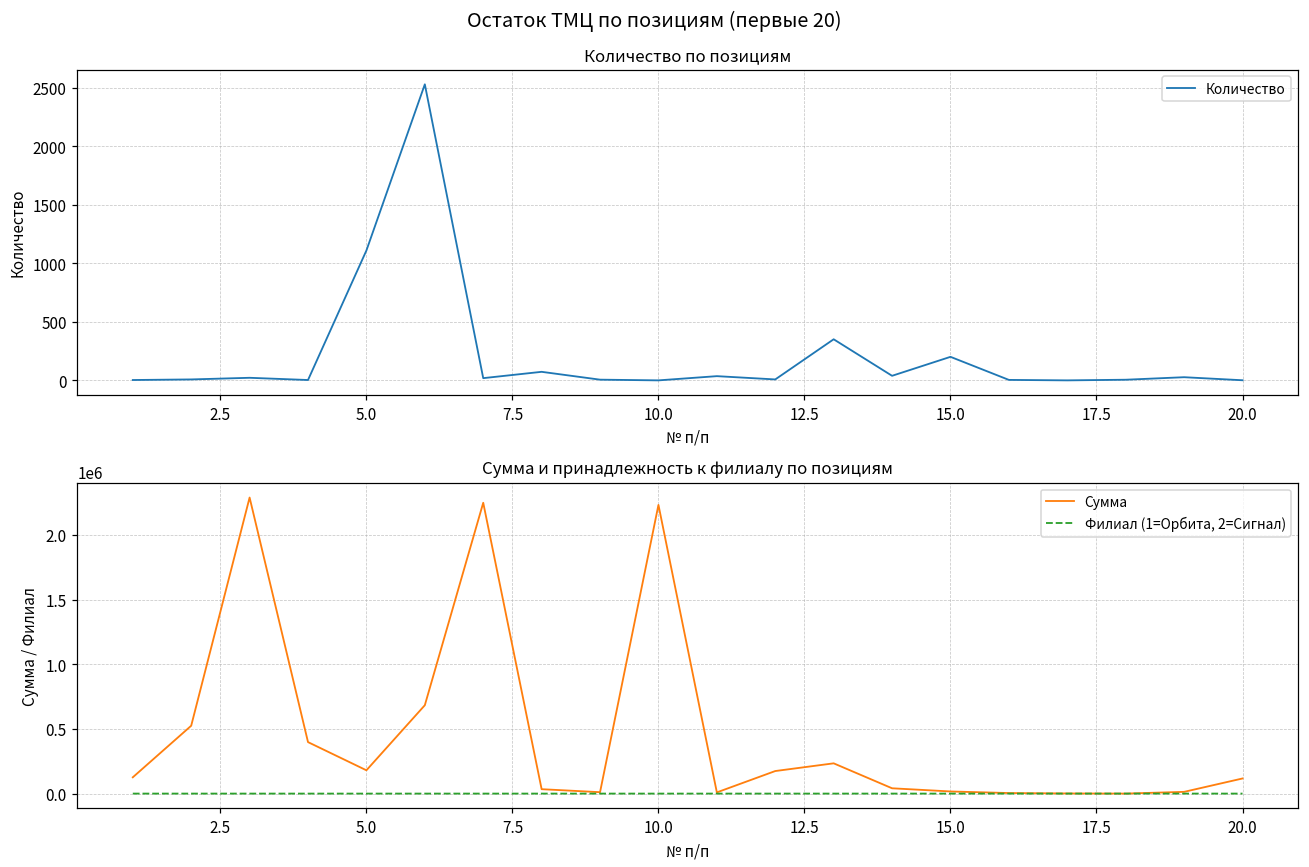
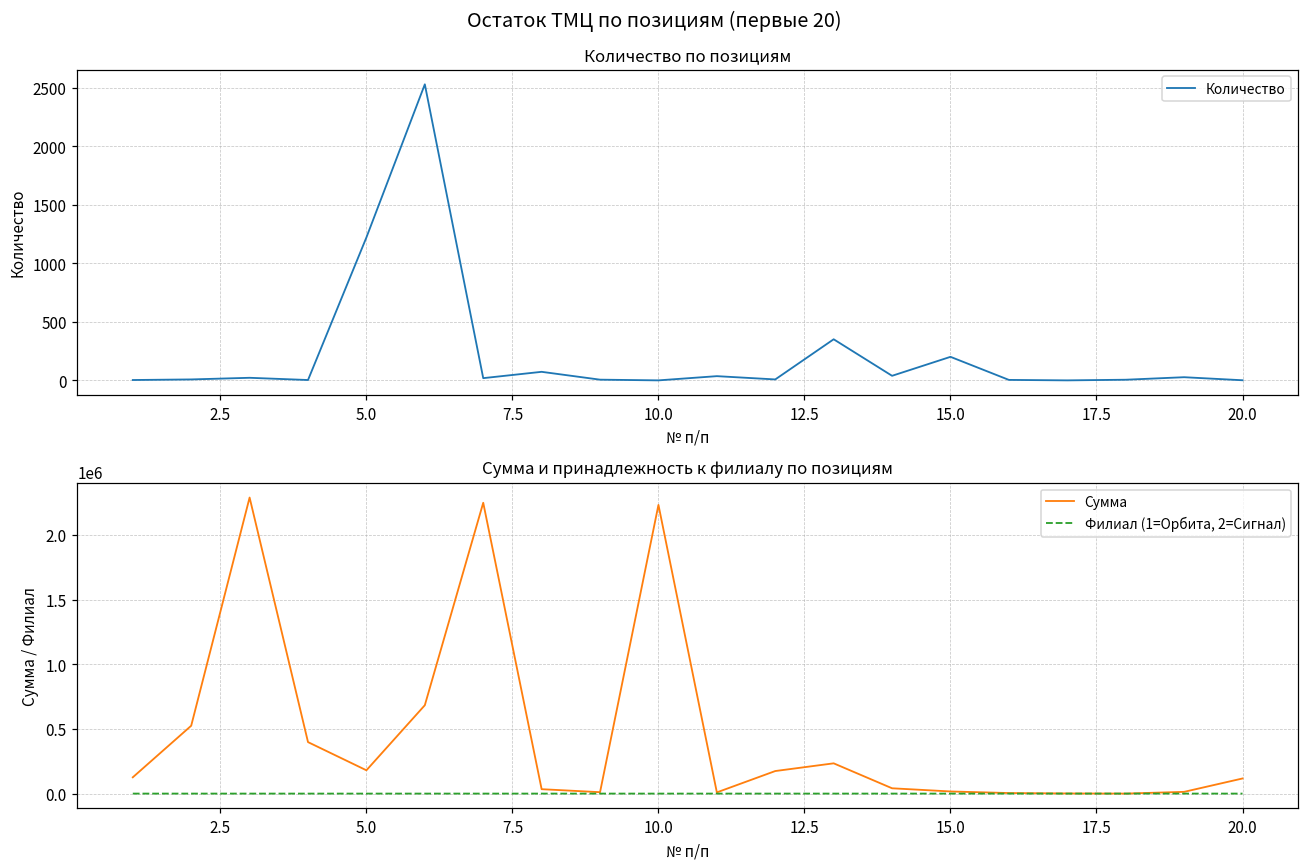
Количество по позициям, 5.0: 1110 -> 1220
